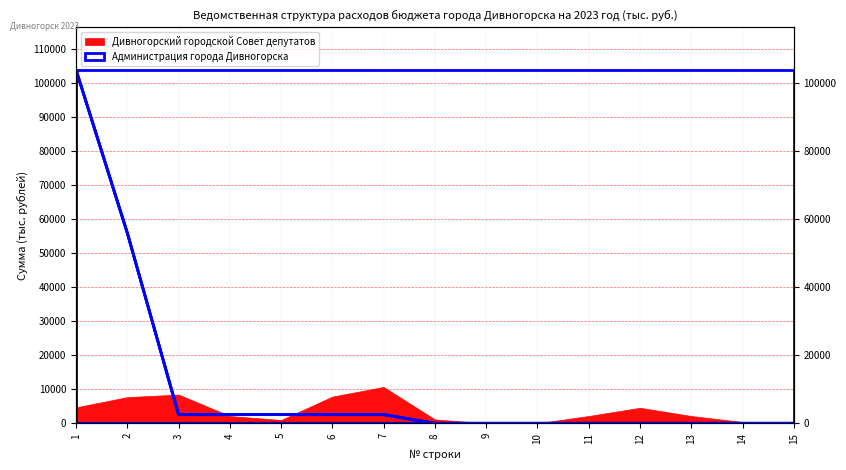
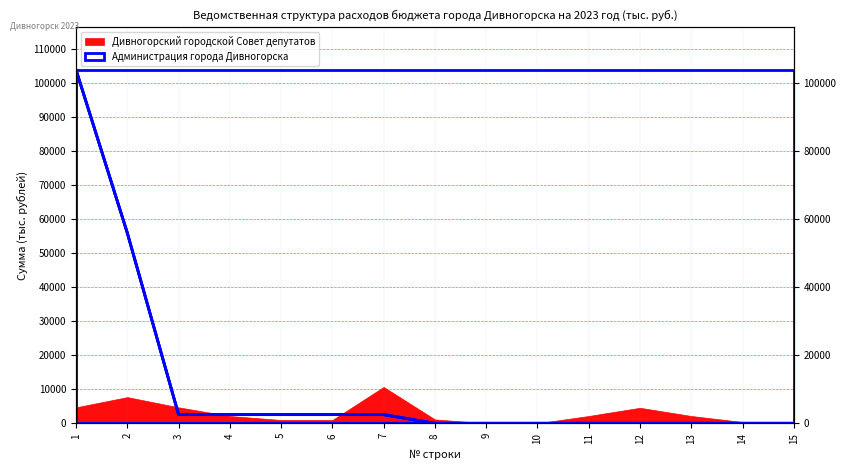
Дивногорский городской Совет депутатов, 3: 8000 -> 5000
Дивногорский городской Совет депутатов, 6: 8000 -> 1000
